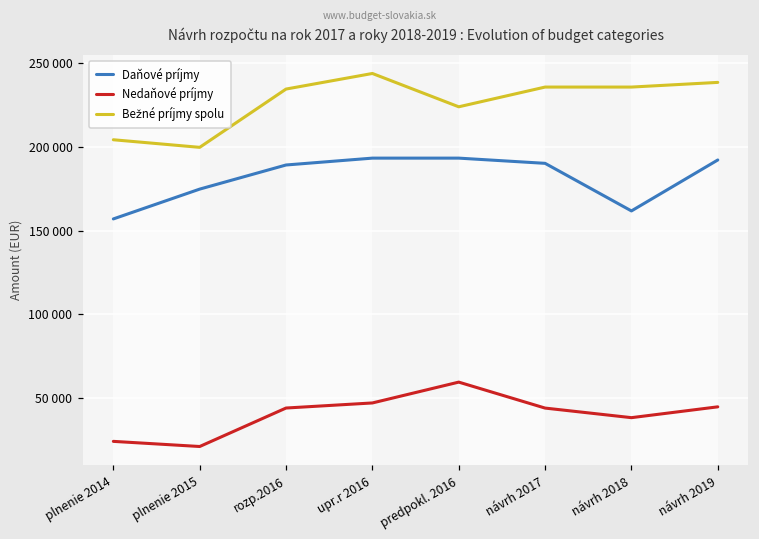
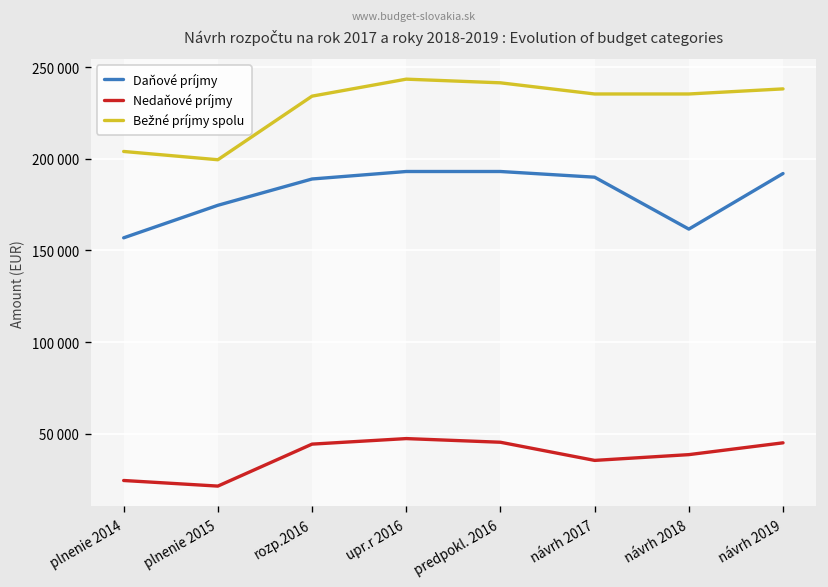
Nedaňové príjmy, predpokl. 2016: 60000 -> 45000
Bežné príjmy spolu, predpokl. 2016: 224000 -> 242000
Nedaňové príjmy, návrh 2017: 44000 -> 35000
